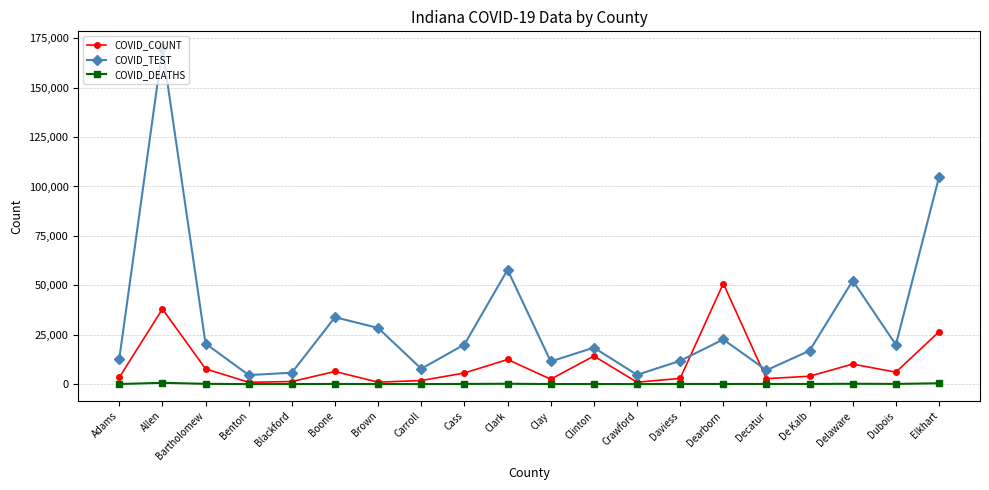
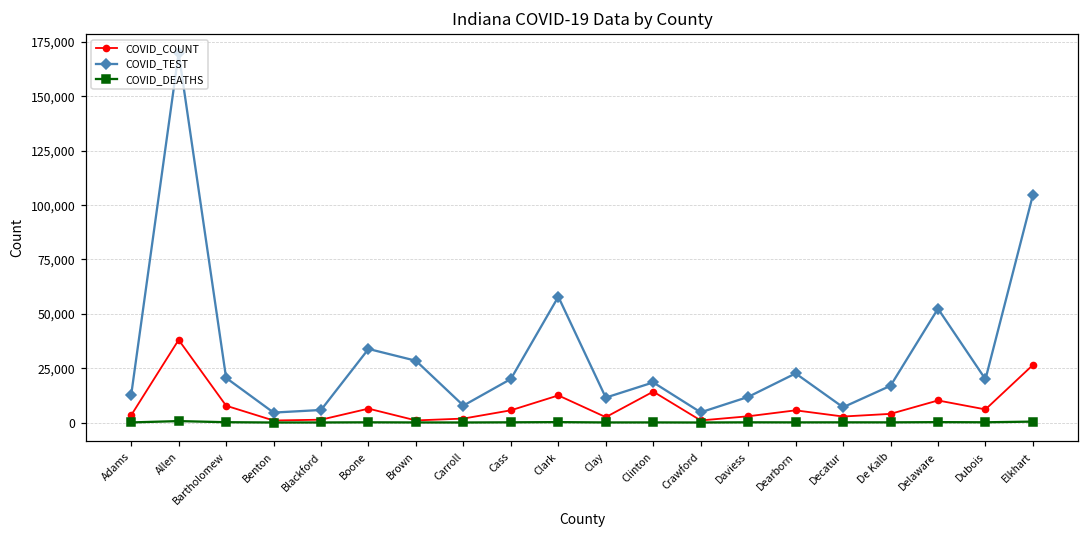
COVID_COUNT, Dearborn: 51,000 -> 6,000
